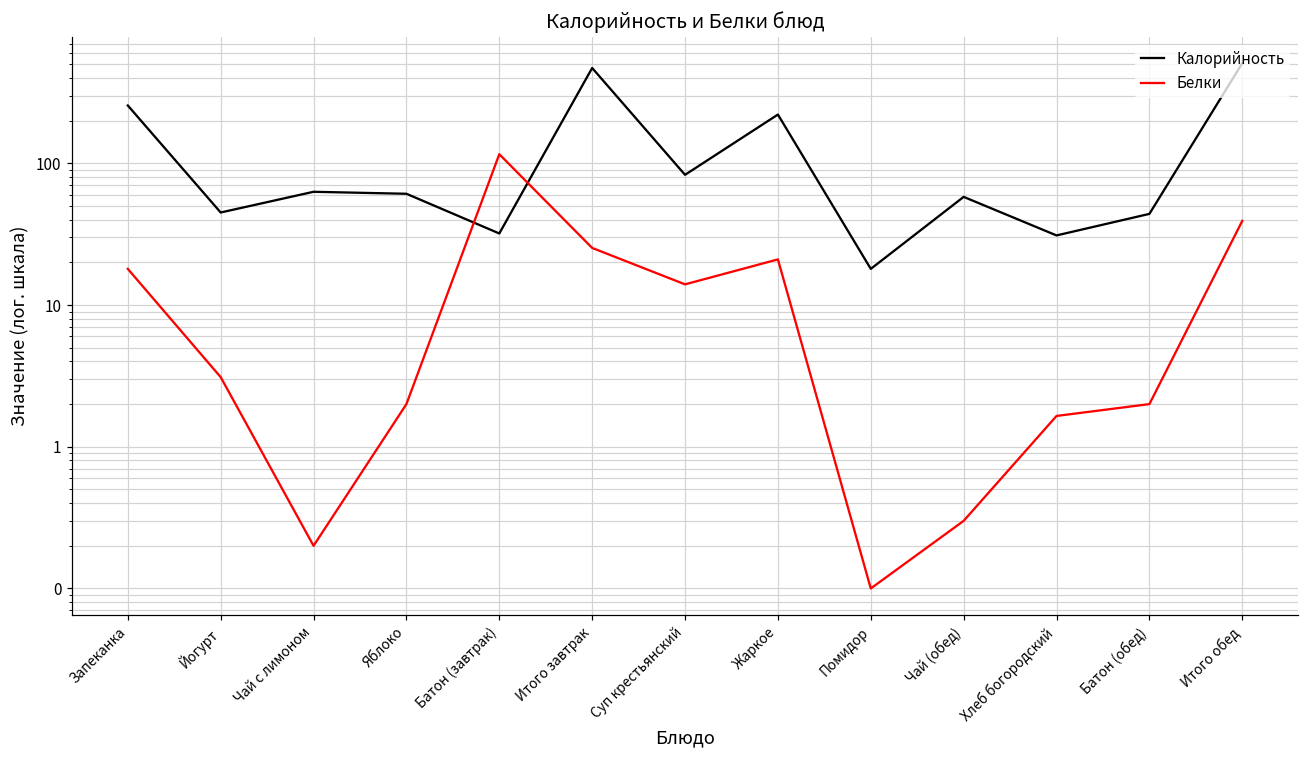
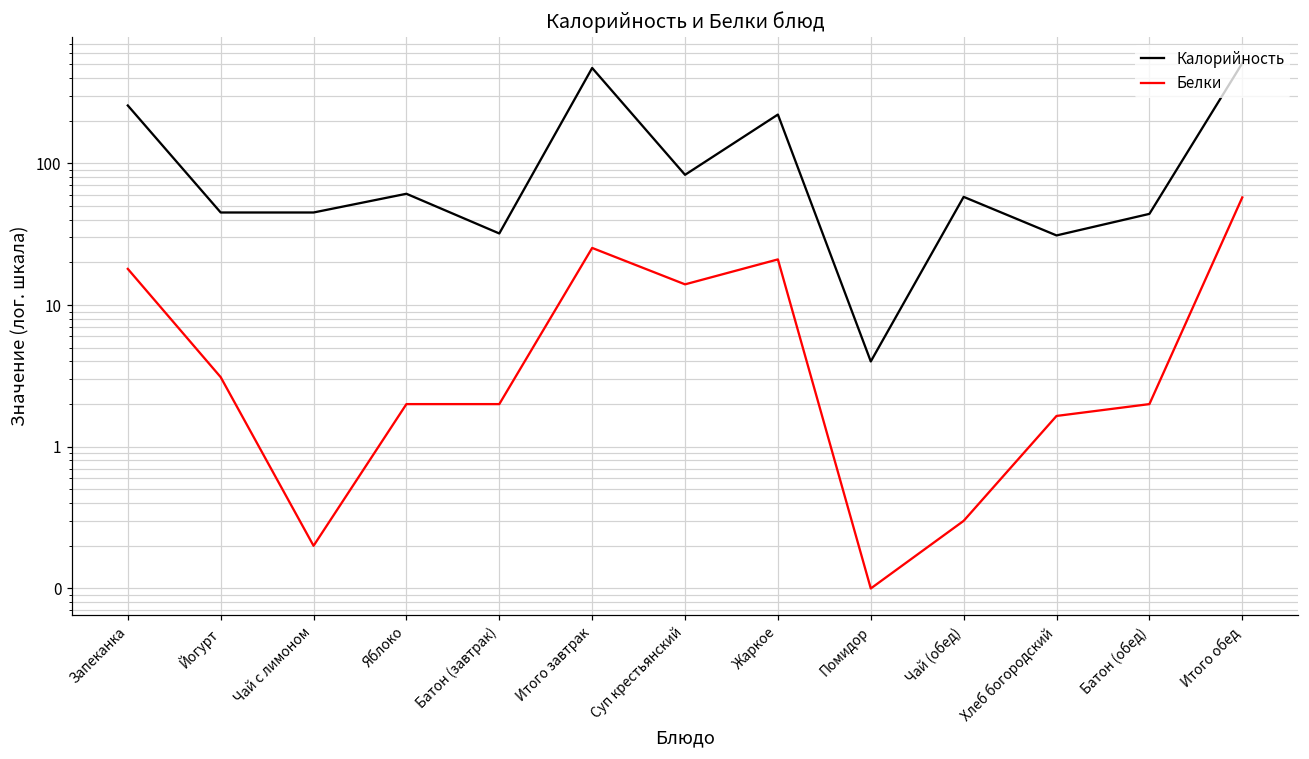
Калорийность, Чай с лимоном: 60 -> 45
Белки, Батон (завтрак): 120 -> 2
Калорийность, Помидор: 18 -> 4
Белки, Итого обед: 39 -> 60
